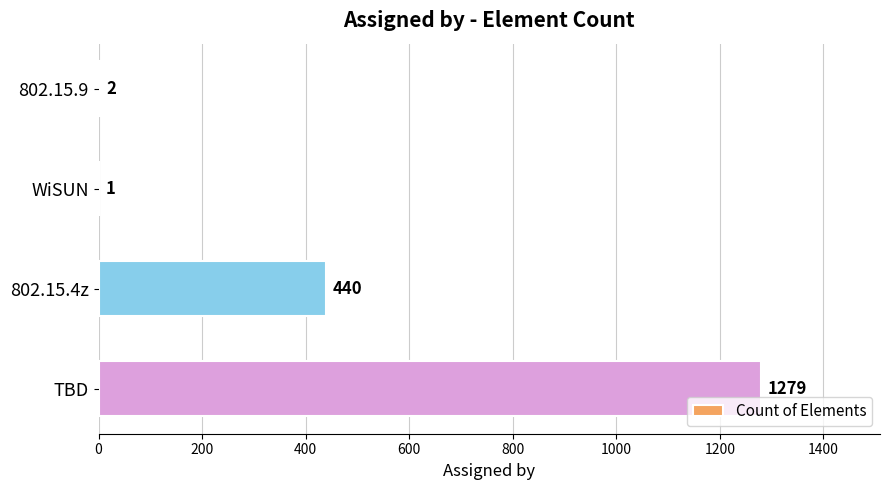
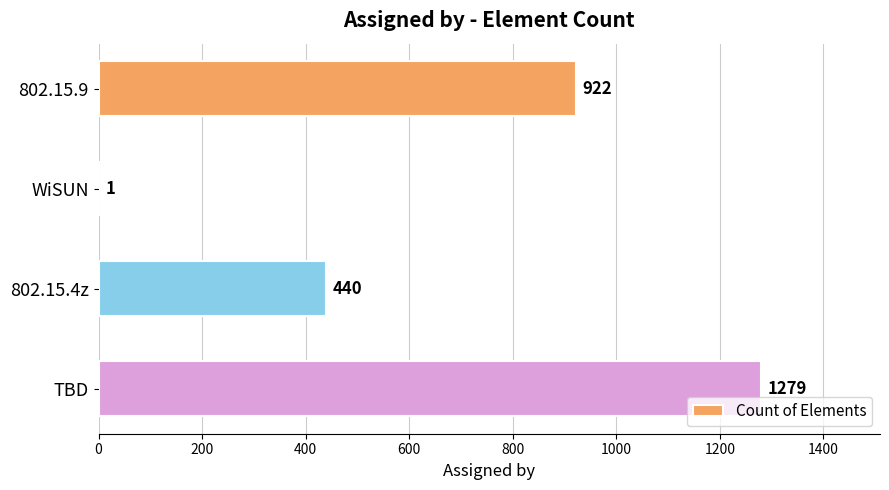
802.15.9: 2 -> 922
